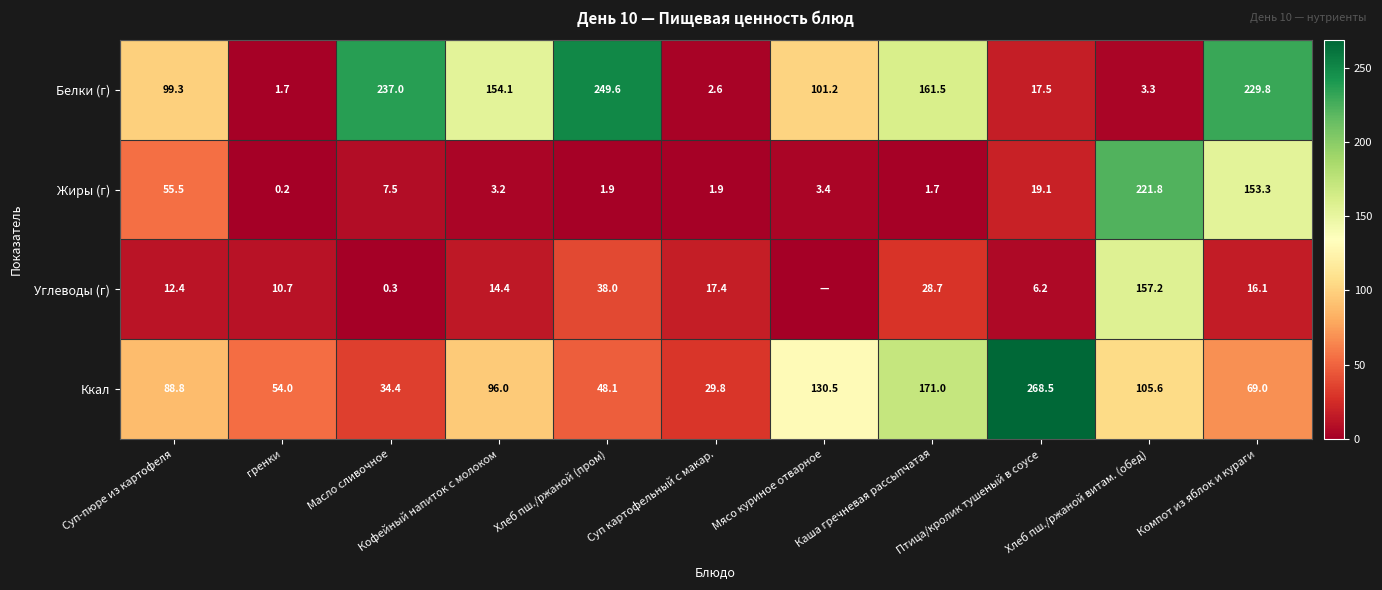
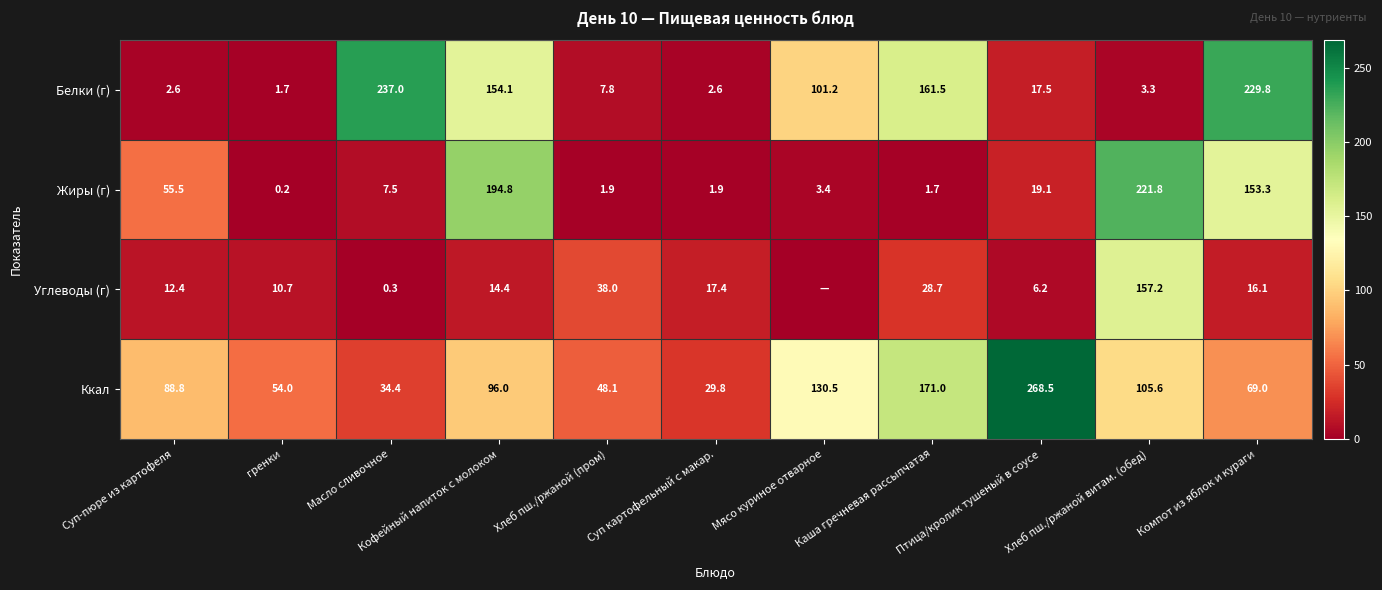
Белки (г), Суп-пюре из картофеля: 99.3 -> 2.6
Белки (г), Хлеб пш./ржаной (пром): 249.6 -> 7.8
Жиры (г), Кофейный напиток с молоком: 3.2 -> 194.8
